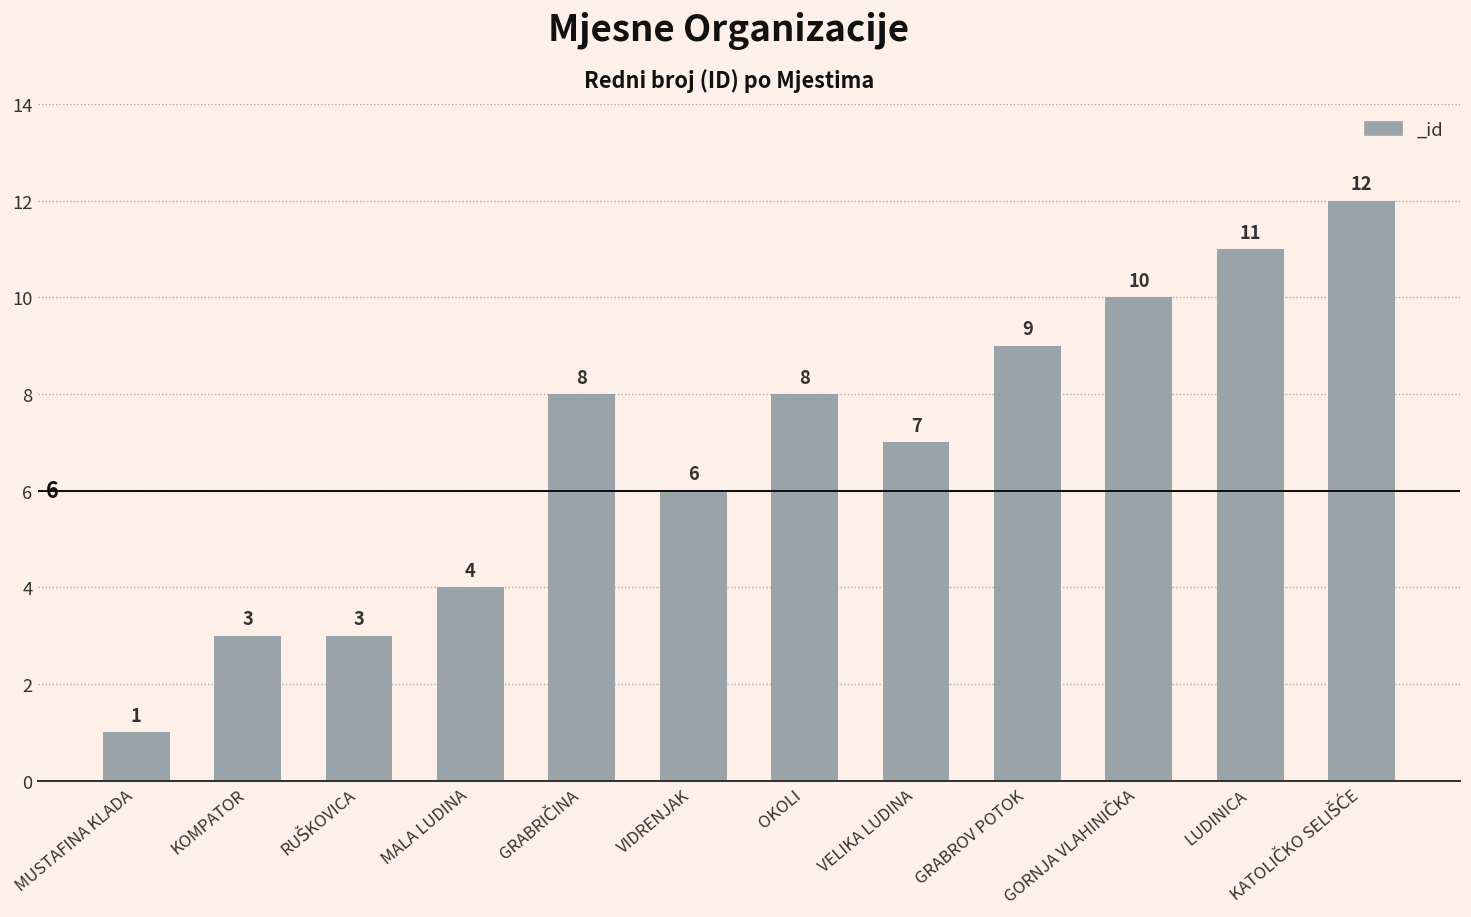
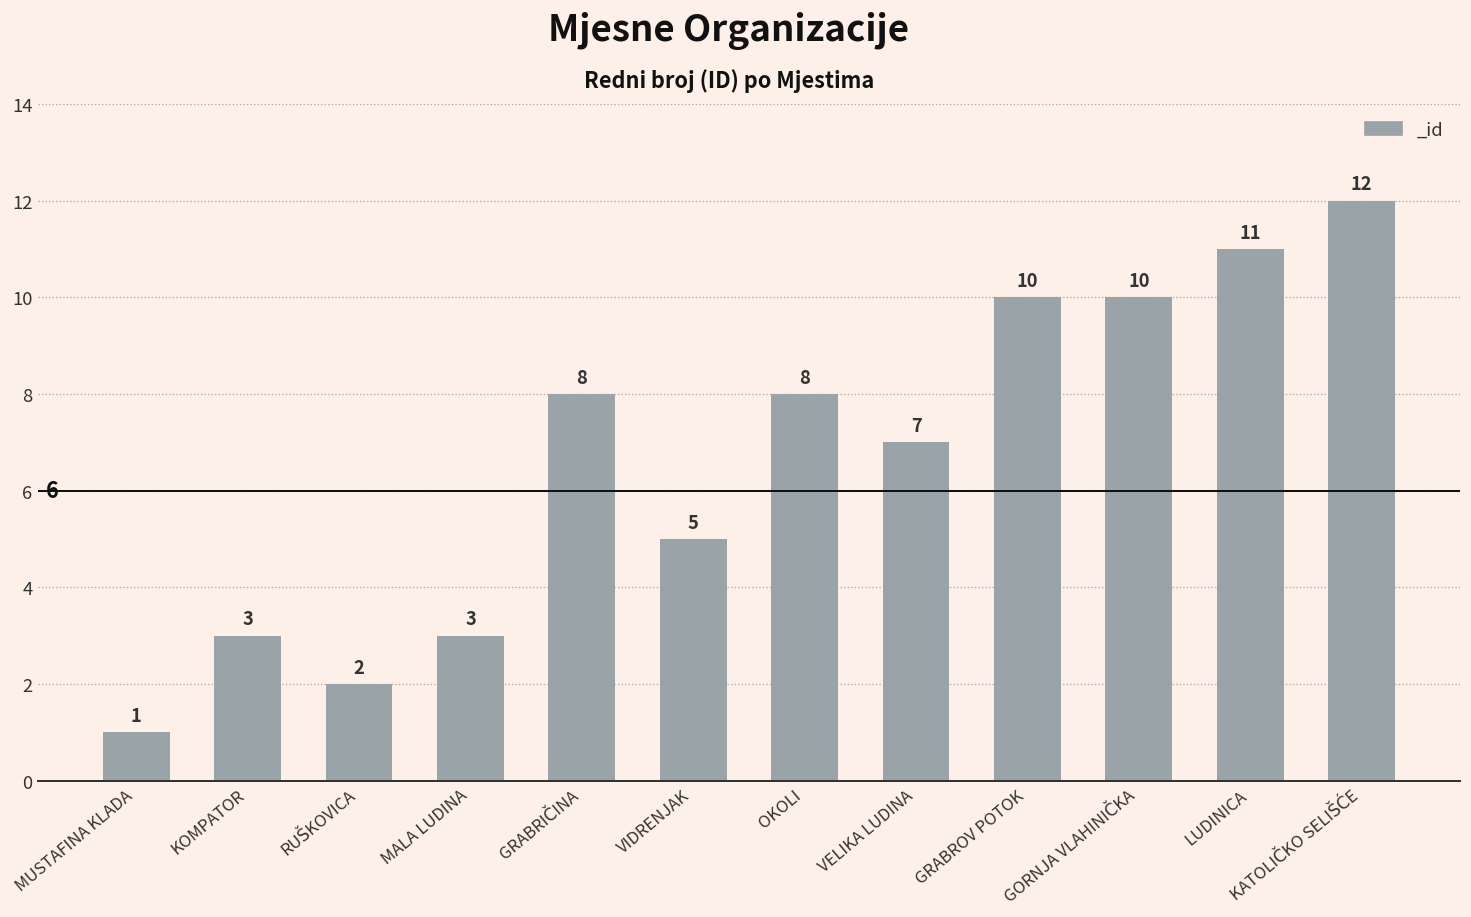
RUŠKOVICA: 3 -> 2
MALA LUDINA: 4 -> 3
VIDRENJAK: 6 -> 5
GRABROV POTOK: 9 -> 10
